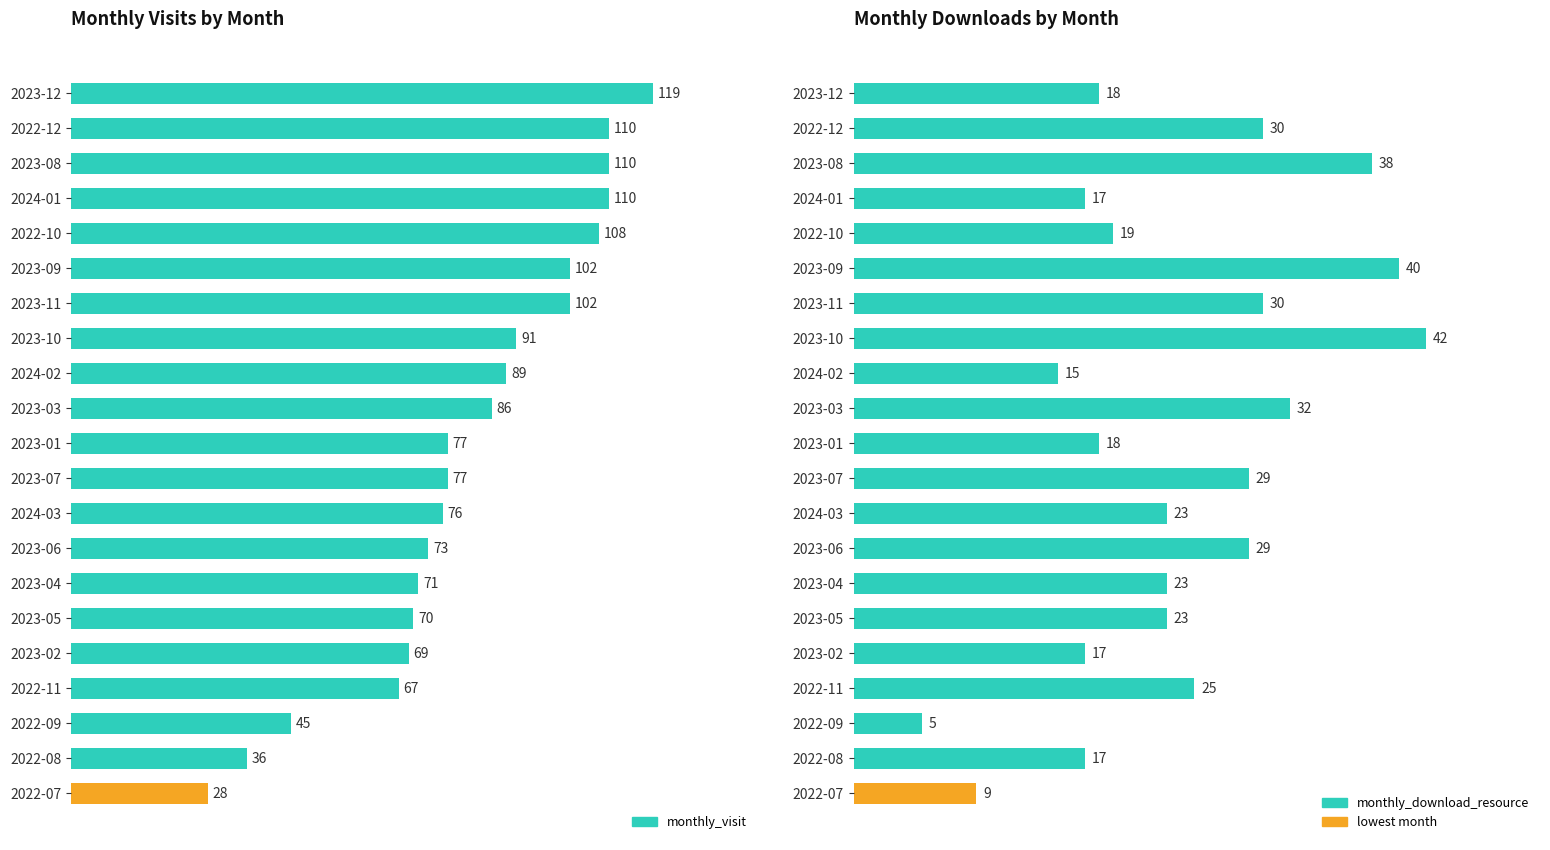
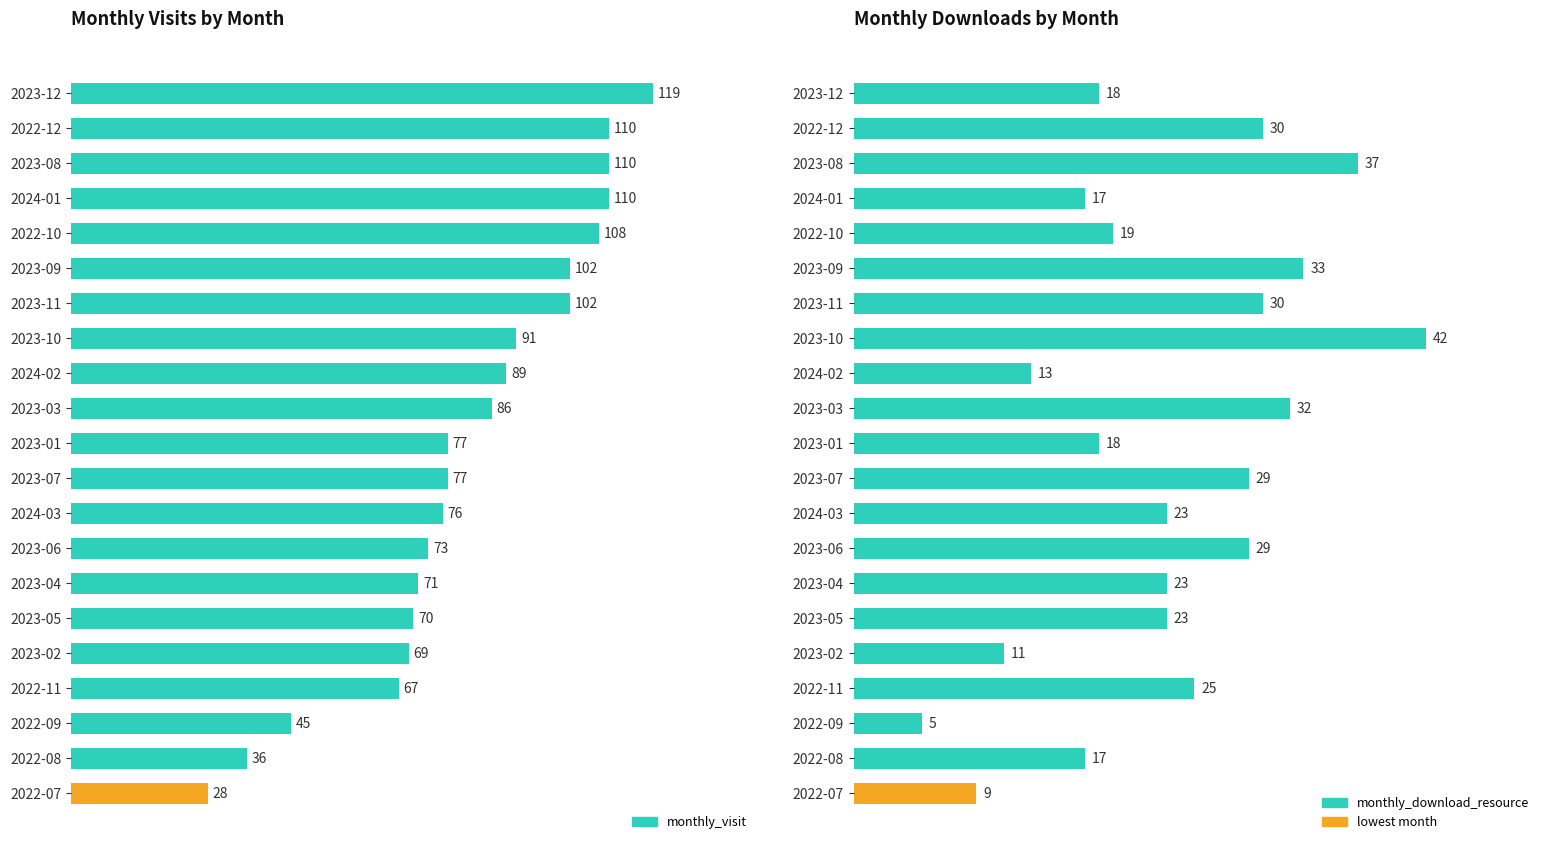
Monthly Downloads by Month, 2023-08: 38 -> 37
Monthly Downloads by Month, 2023-09: 40 -> 33
Monthly Downloads by Month, 2024-02: 15 -> 13
Monthly Downloads by Month, 2023-02: 17 -> 11
